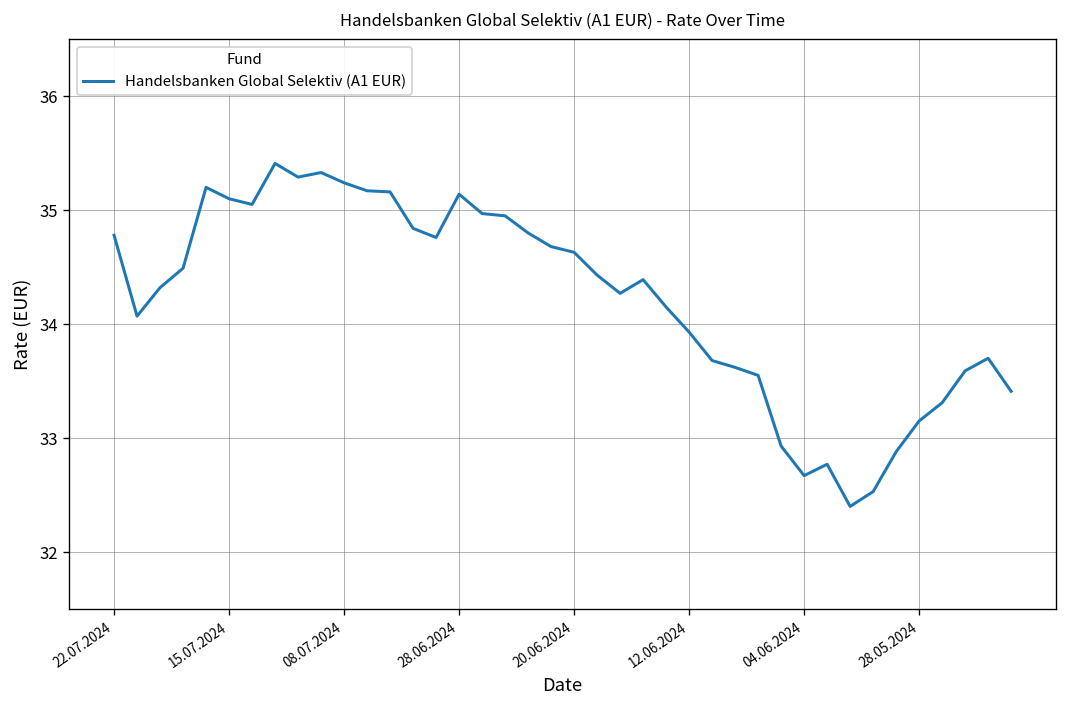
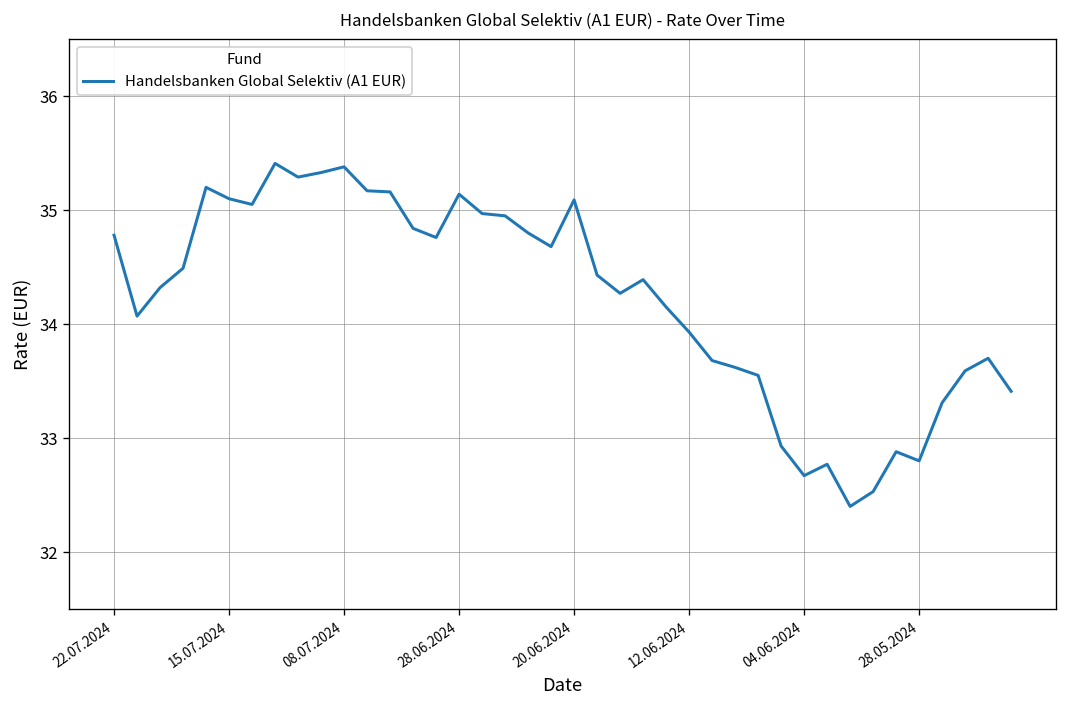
08.07.2024: 35.2 -> 35.4
20.06.2024: 34.6 -> 35.1
28.05.2024: 33.2 -> 32.8
